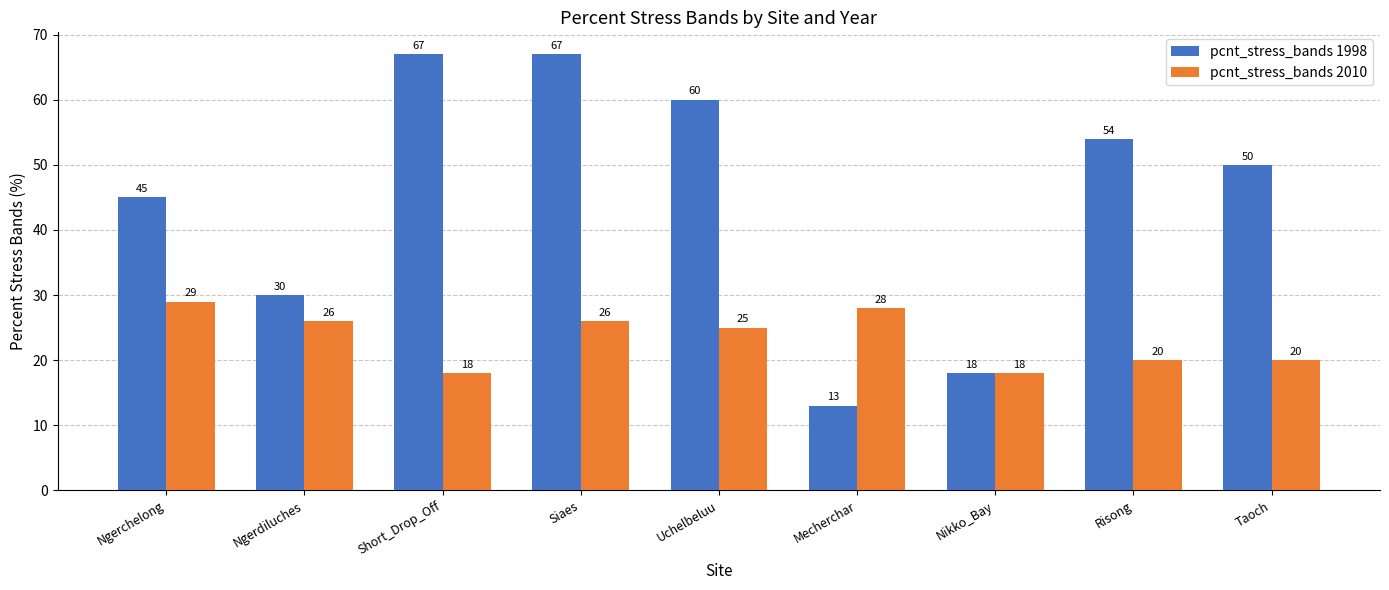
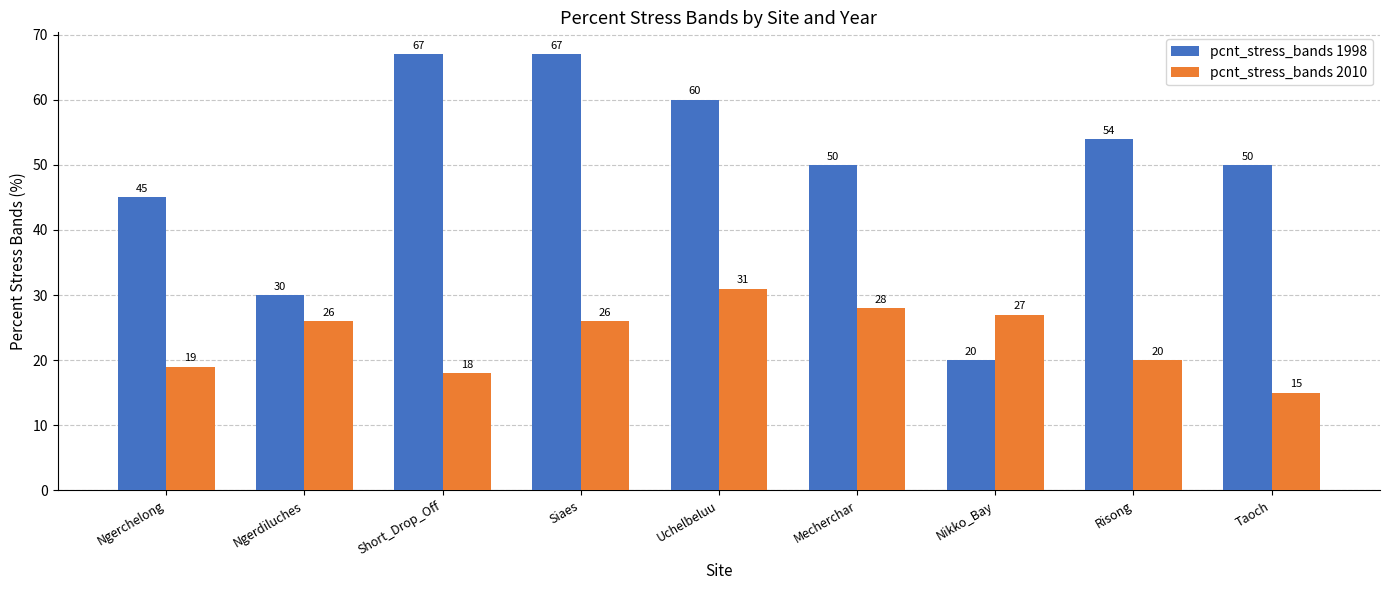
pcnt_stress_bands 2010, Ngerchelong: 29 -> 19
pcnt_stress_bands 2010, Uchelbeluu: 25 -> 31
pcnt_stress_bands 1998, Mecherchar: 13 -> 50
pcnt_stress_bands 1998, Nikko_Bay: 18 -> 20
pcnt_stress_bands 2010, Nikko_Bay: 18 -> 27
pcnt_stress_bands 2010, Taoch: 20 -> 15
